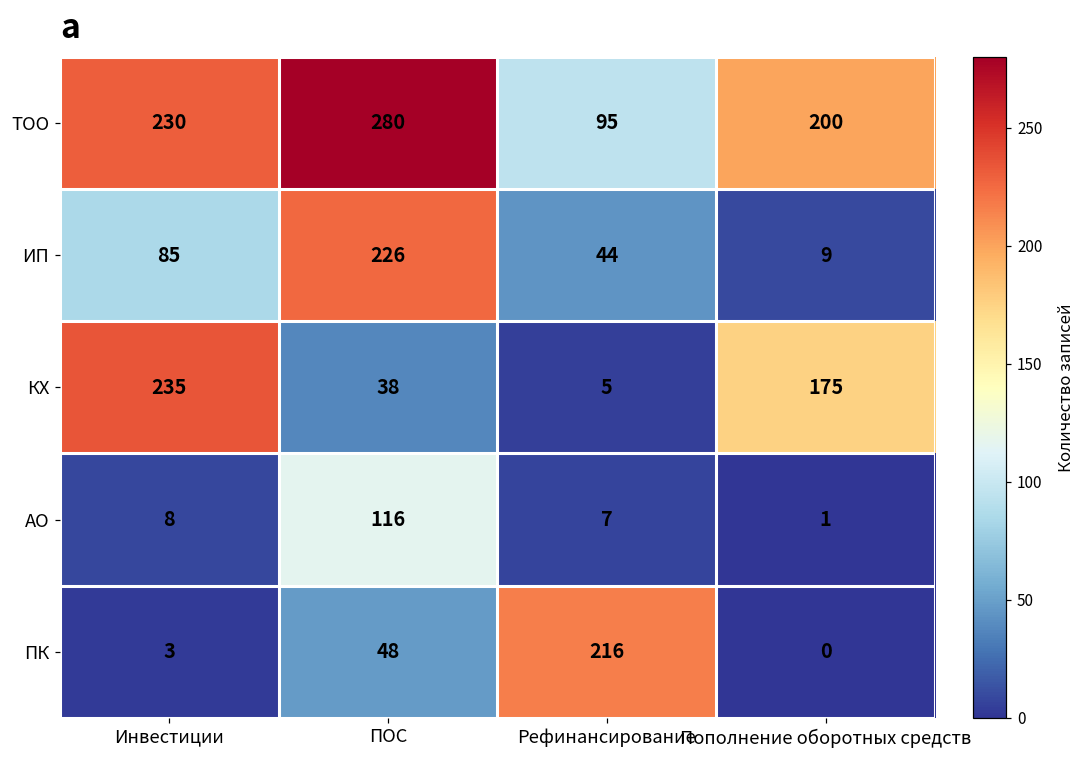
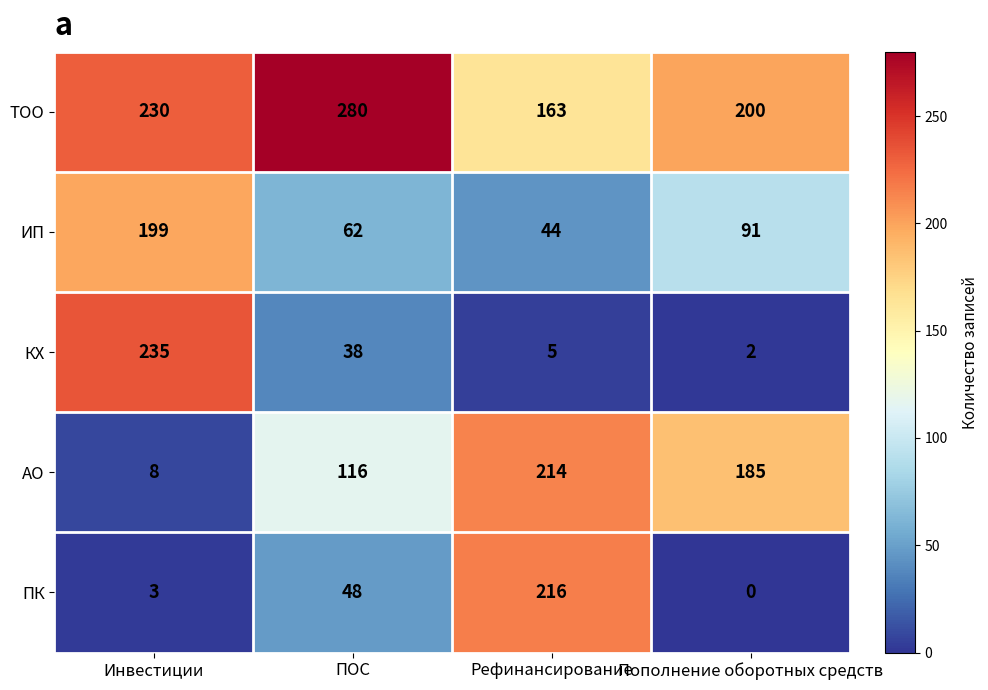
ТОО, Рефинансирование: 95 -> 163
ИП, Инвестиции: 85 -> 199
ИП, ПОС: 226 -> 62
ИП, Пополнение оборотных средств: 9 -> 91
КХ, Пополнение оборотных средств: 175 -> 2
АО, Рефинансирование: 7 -> 214
АО, Пополнение оборотных средств: 1 -> 185
